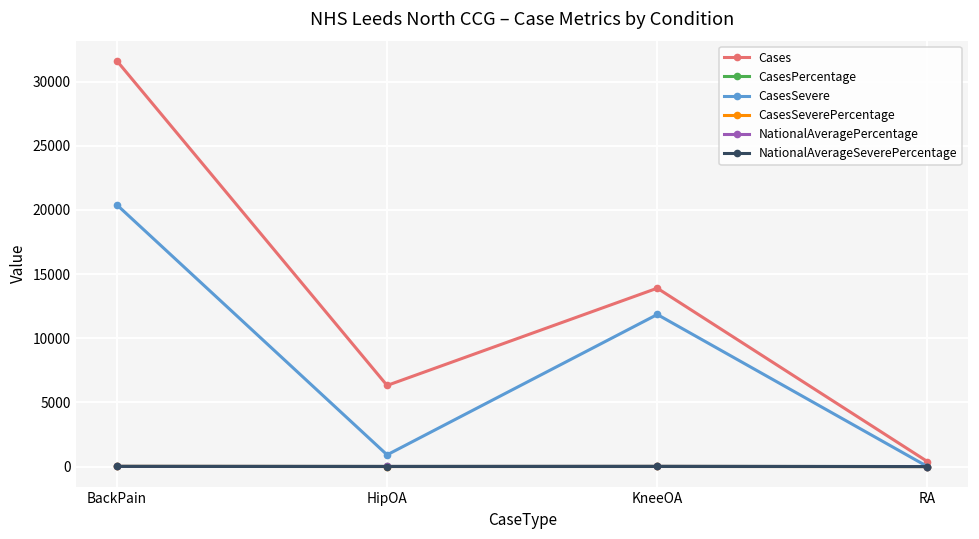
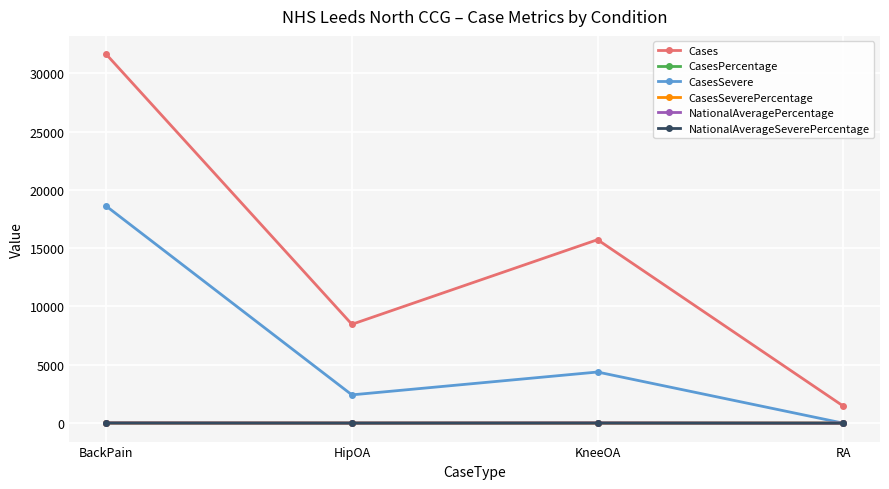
CasesSevere, BackPain: 20400 -> 18600
Cases, HipOA: 6300 -> 8500
CasesSevere, HipOA: 900 -> 2400
Cases, KneeOA: 13900 -> 15700
CasesSevere, KneeOA: 11900 -> 4400
Cases, RA: 400 -> 1500
